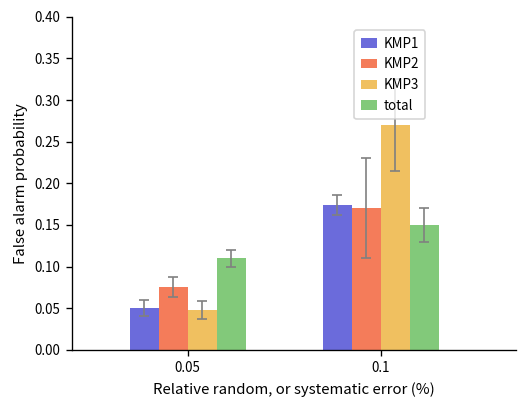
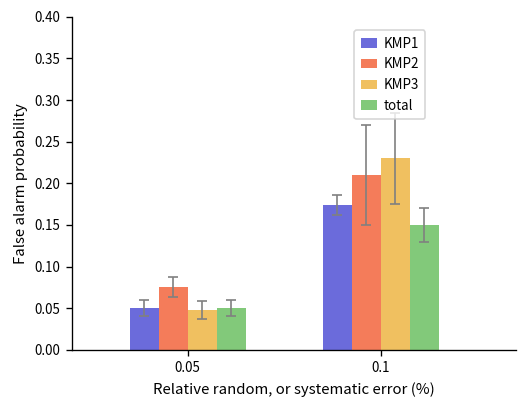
total, 0.05: 0.11 -> 0.05
KMP2, 0.1: 0.17 -> 0.21
KMP3, 0.1: 0.27 -> 0.23
